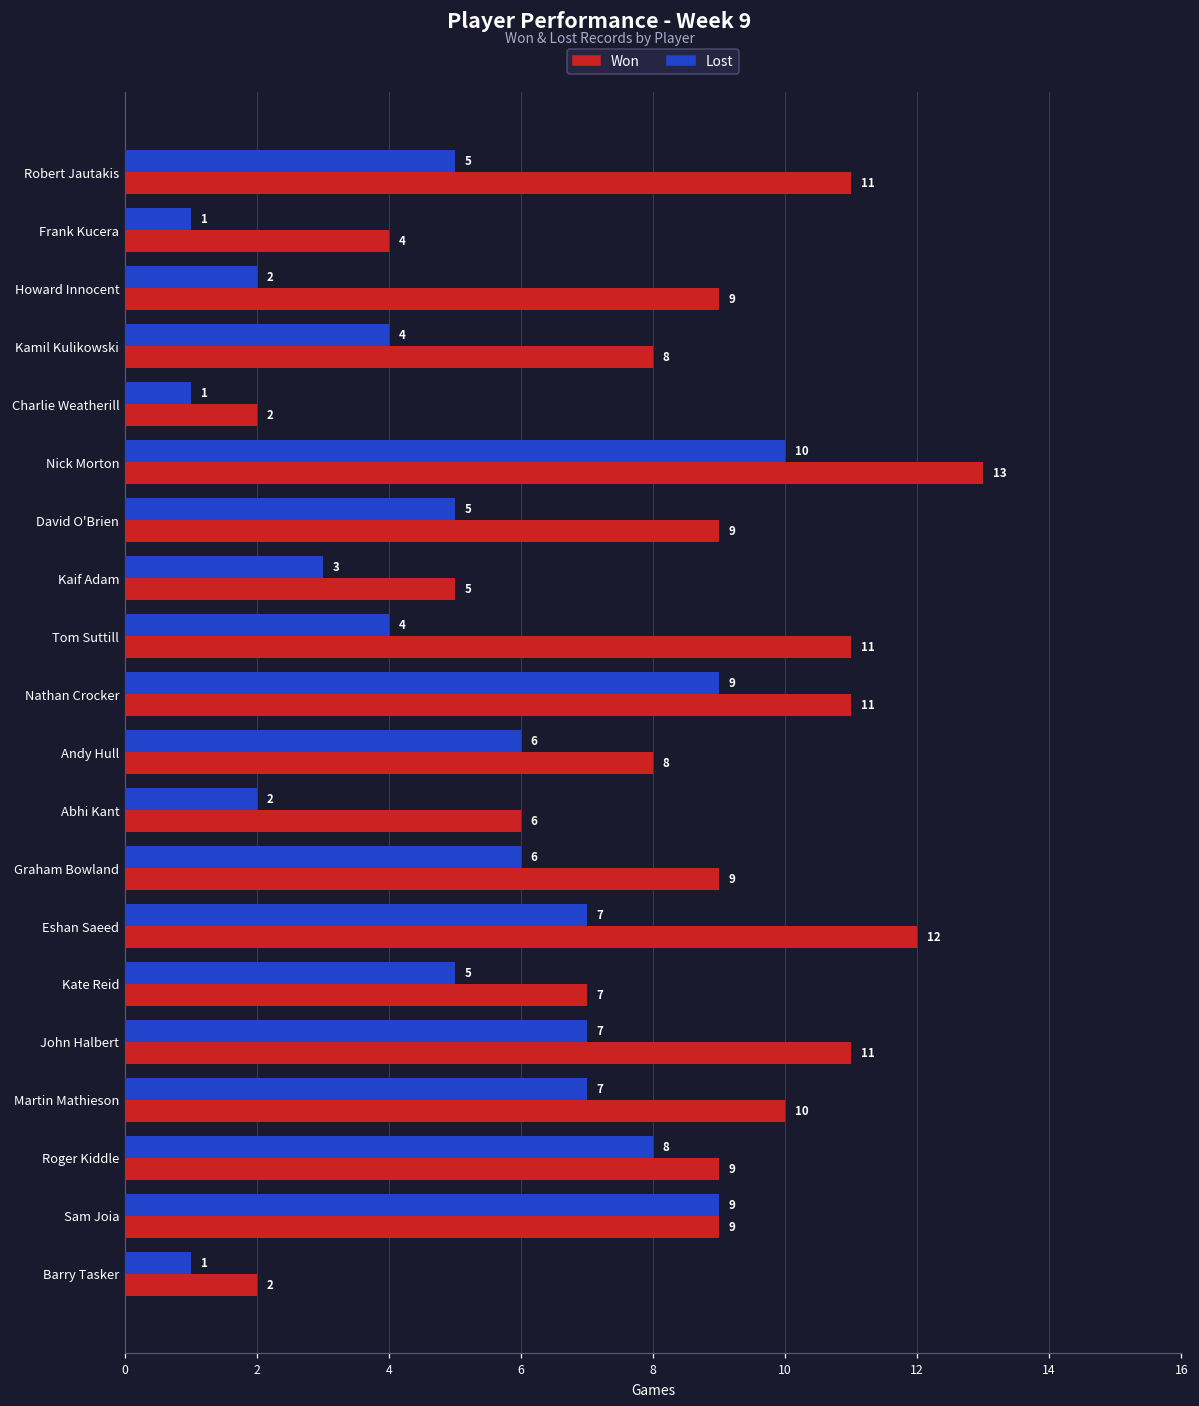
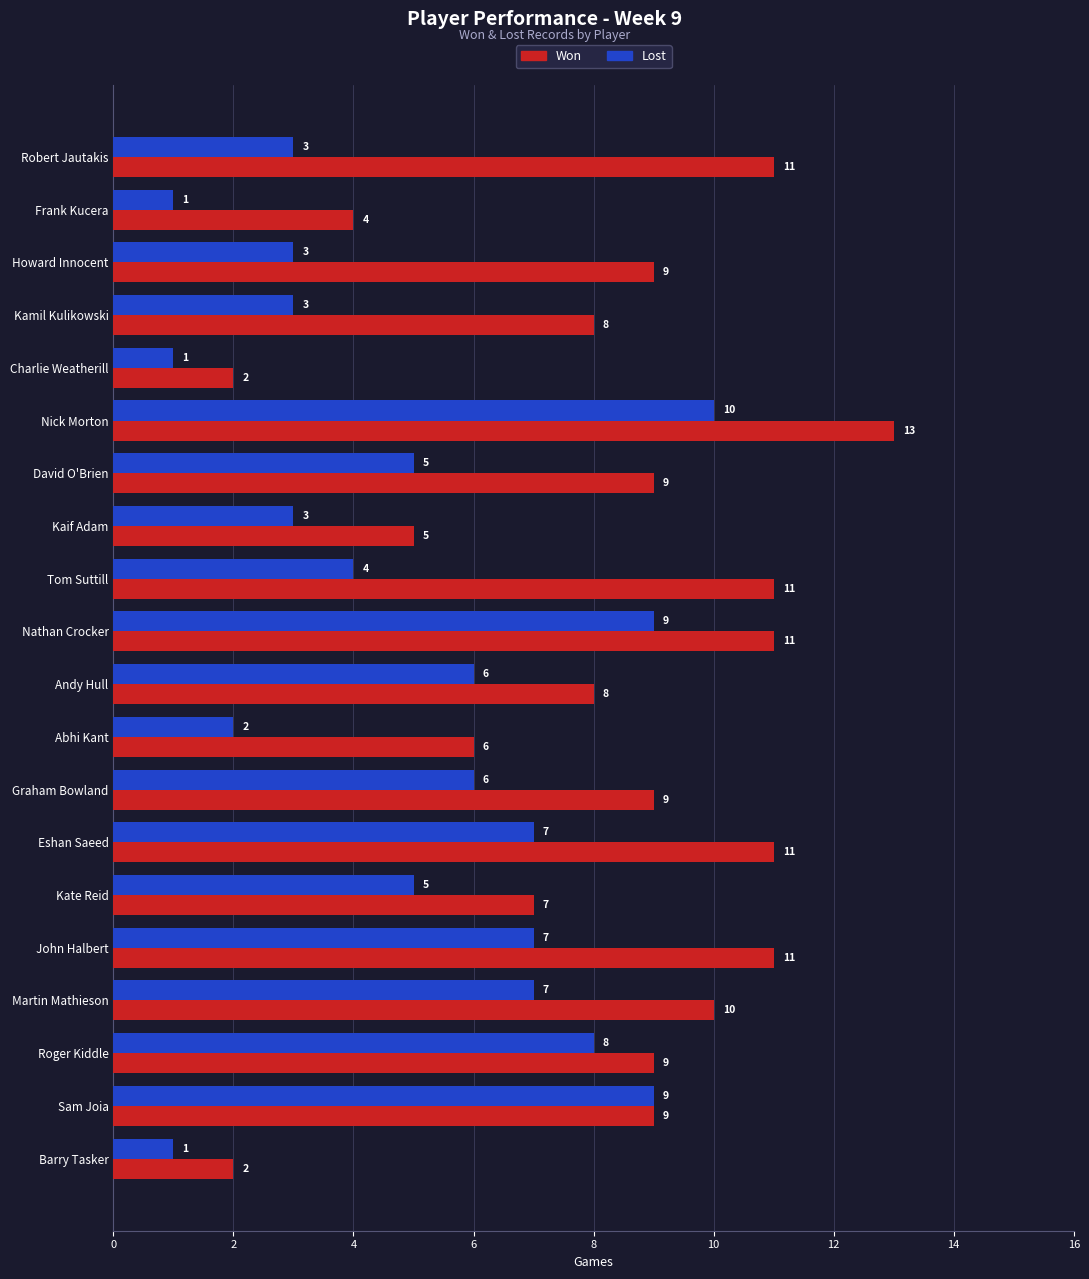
Lost, Robert Jautakis: 5 -> 3
Lost, Howard Innocent: 2 -> 3
Lost, Kamil Kulikowski: 4 -> 3
Won, Eshan Saeed: 12 -> 11
